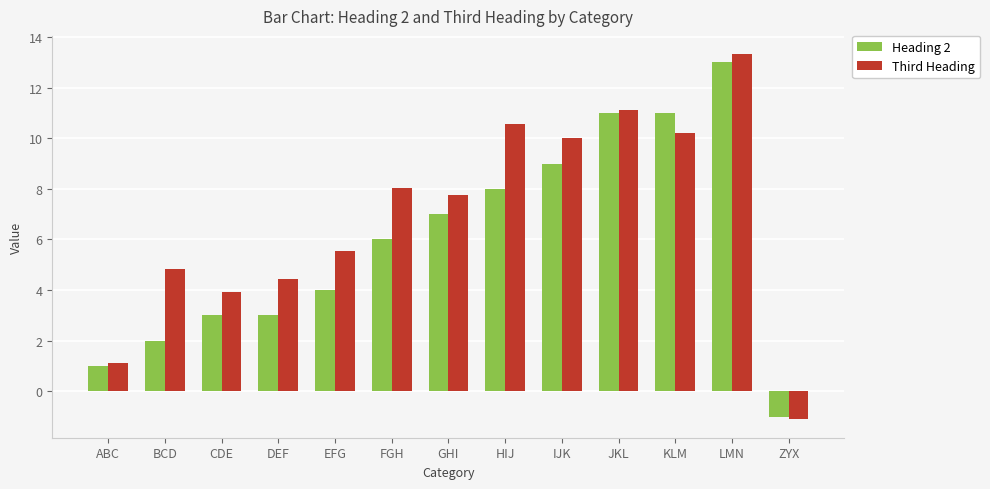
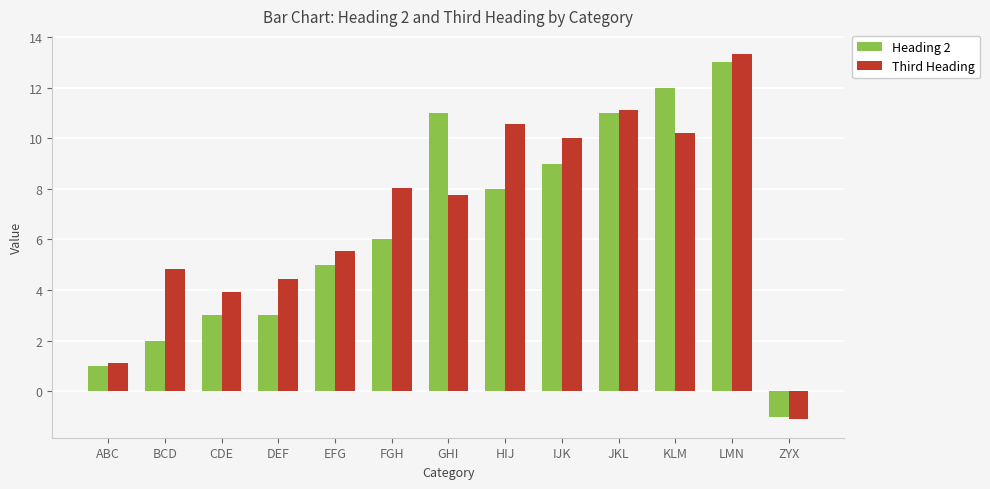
Heading 2, EFG: 4 -> 5
Heading 2, GHI: 7 -> 11
Heading 2, KLM: 11 -> 12
